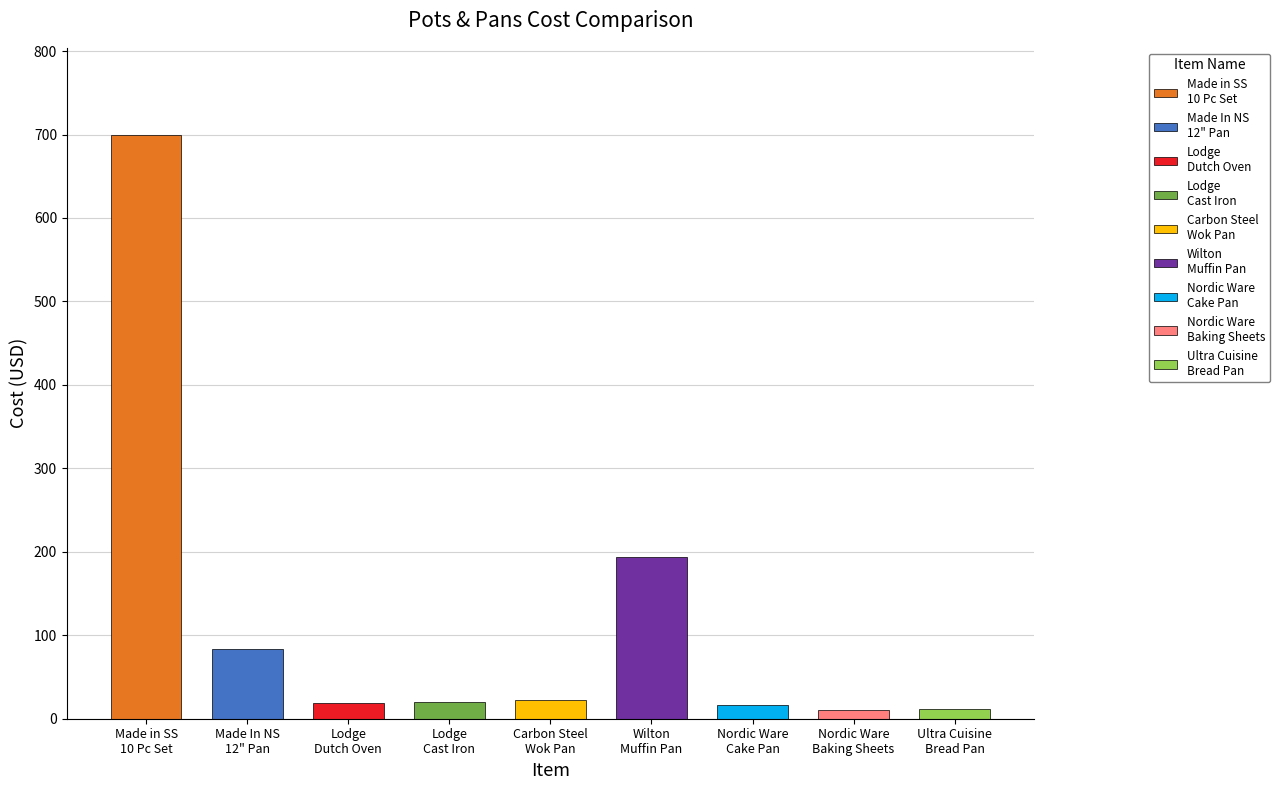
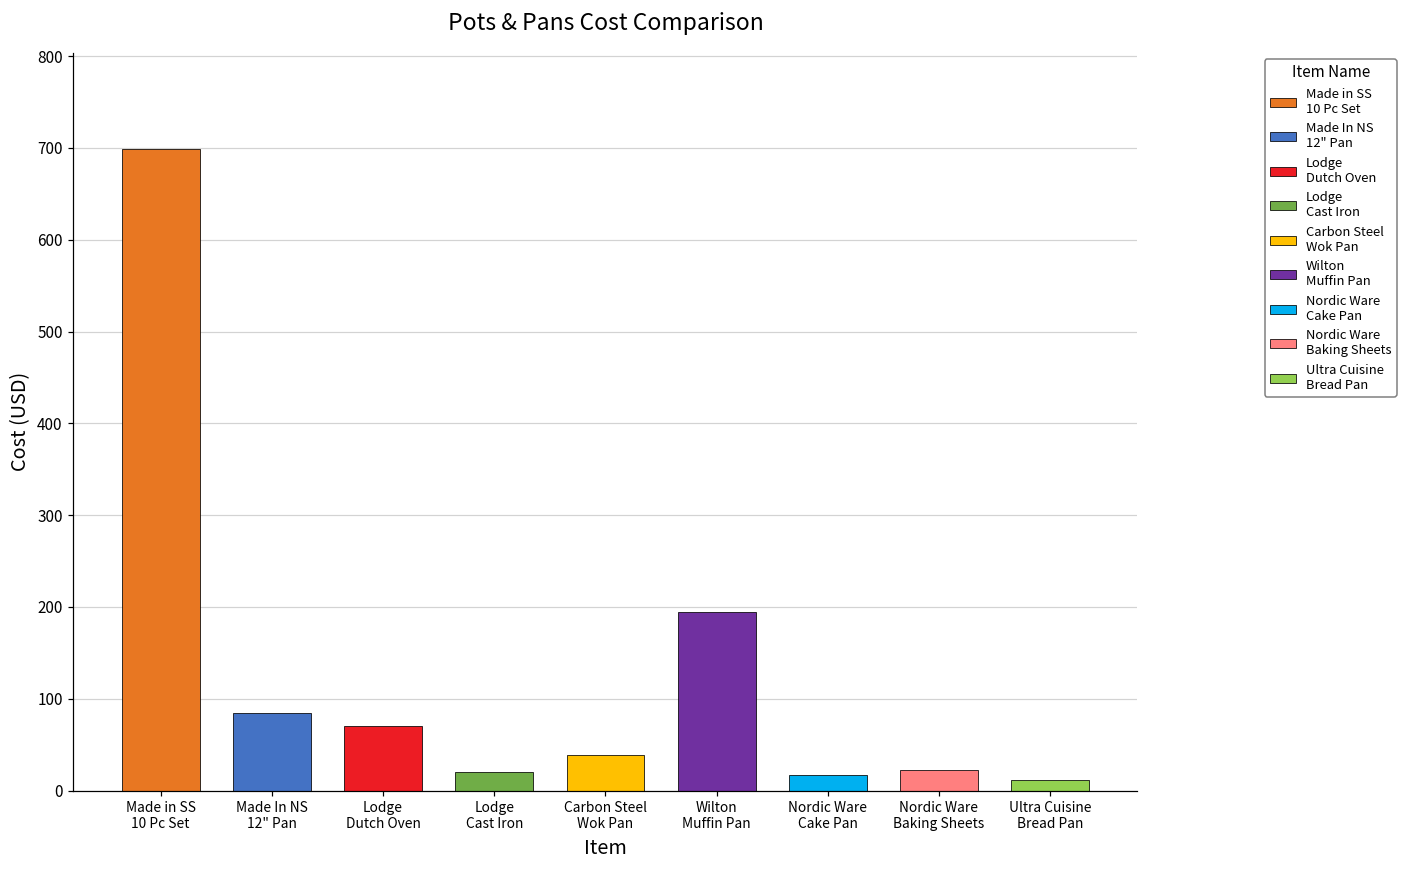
Lodge Dutch Oven: 20 -> 70
Carbon Steel Wok Pan: 20 -> 40
Nordic Ware Baking Sheets: 10 -> 20
